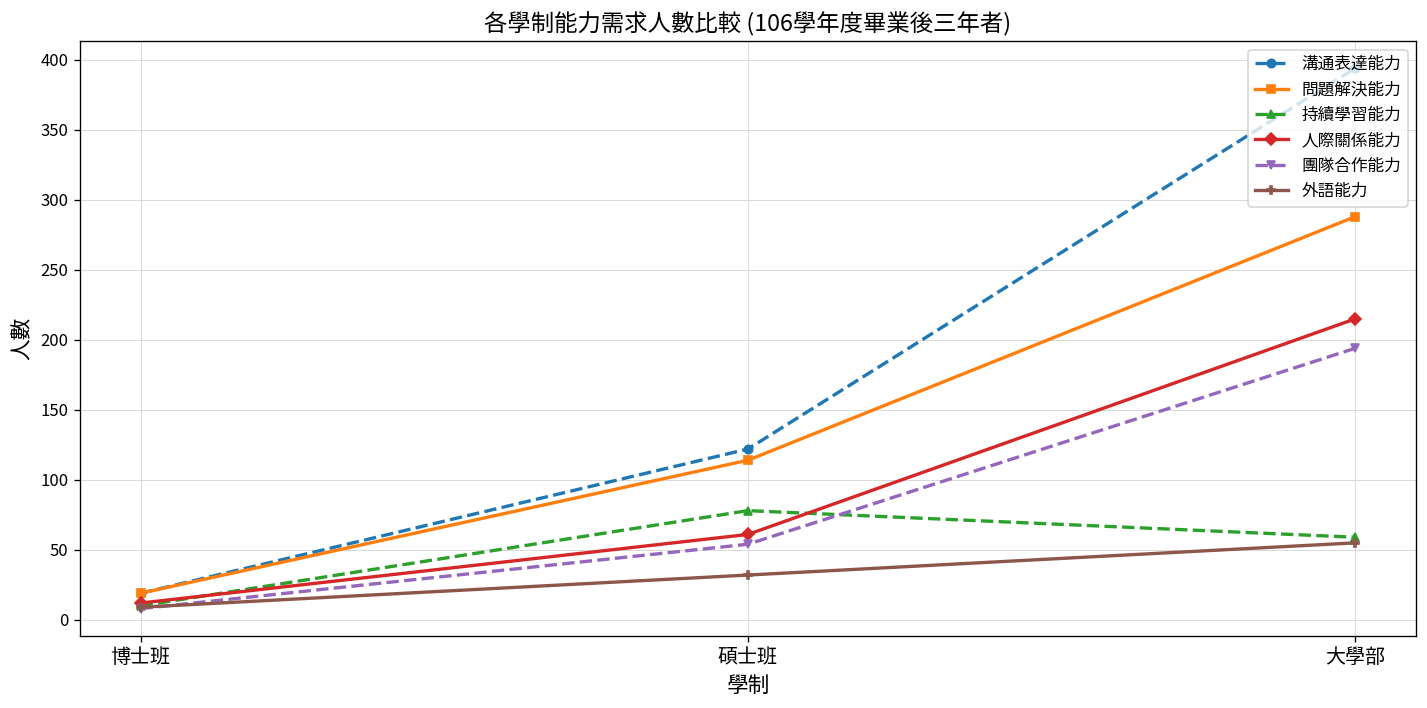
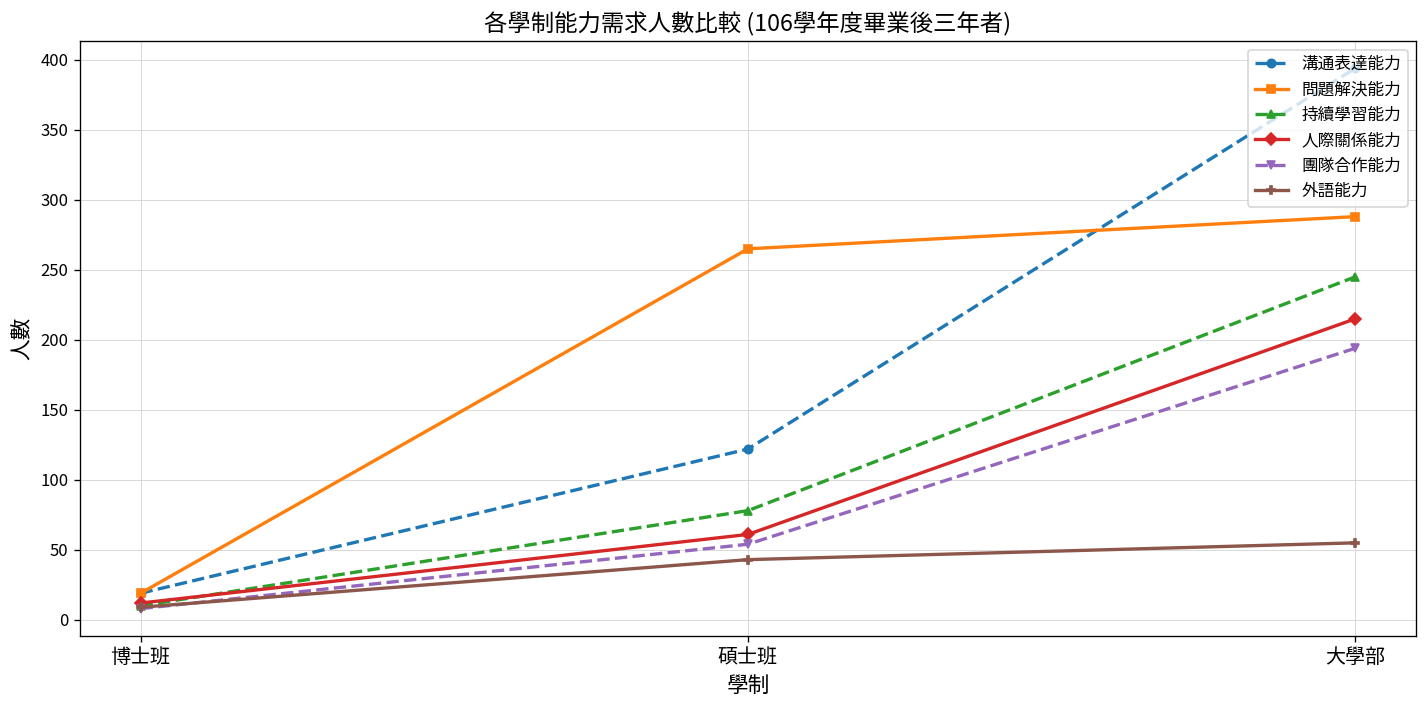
問題解決能力, 碩士班: 114 -> 265
外語能力, 碩士班: 32 -> 43
持續學習能力, 大學部: 59 -> 245
